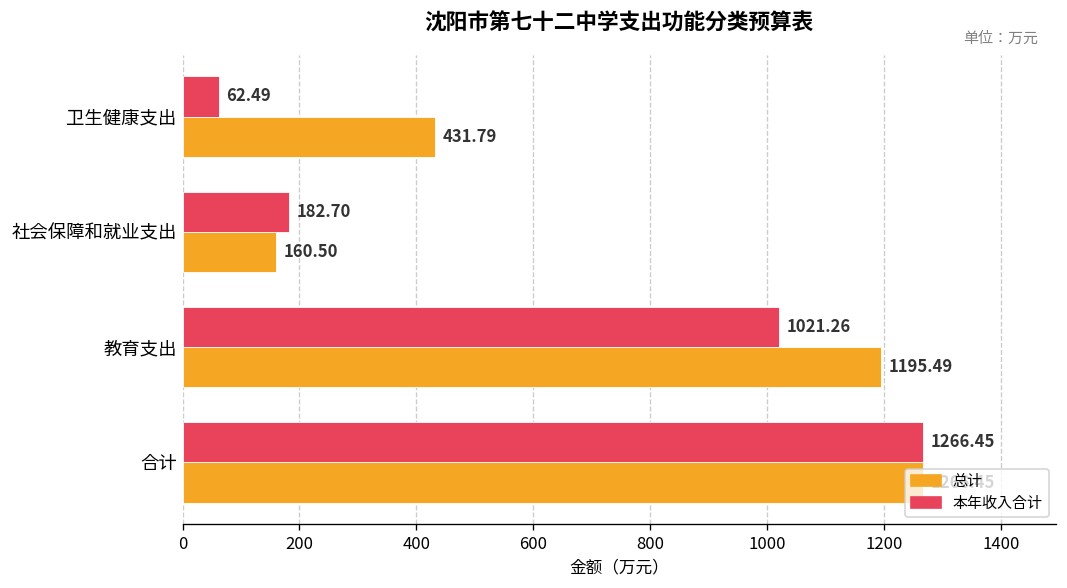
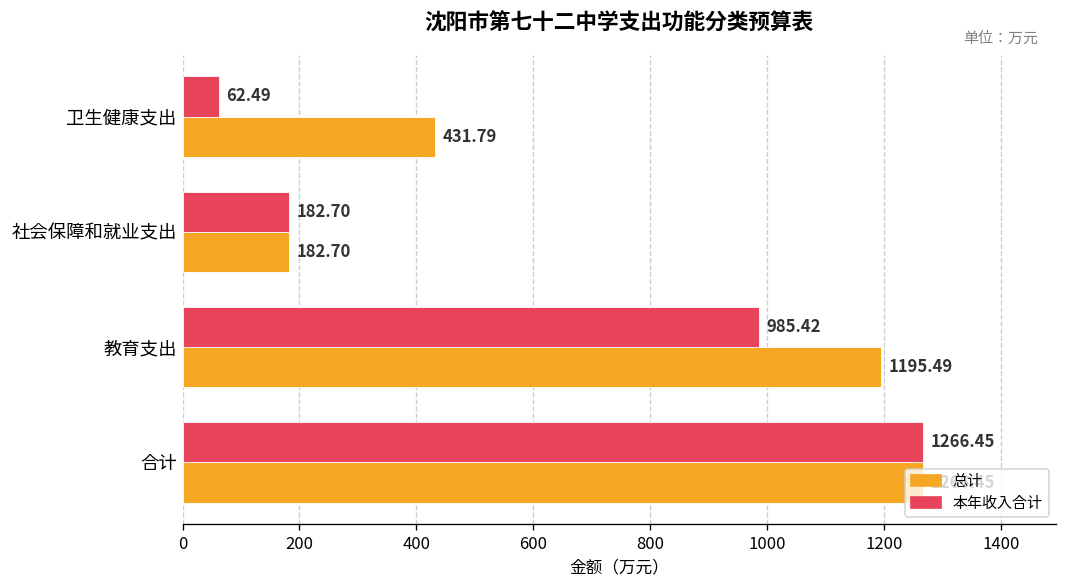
总计, 社会保障和就业支出: 160.50 -> 182.70
本年收入合计, 教育支出: 1021.26 -> 985.42
